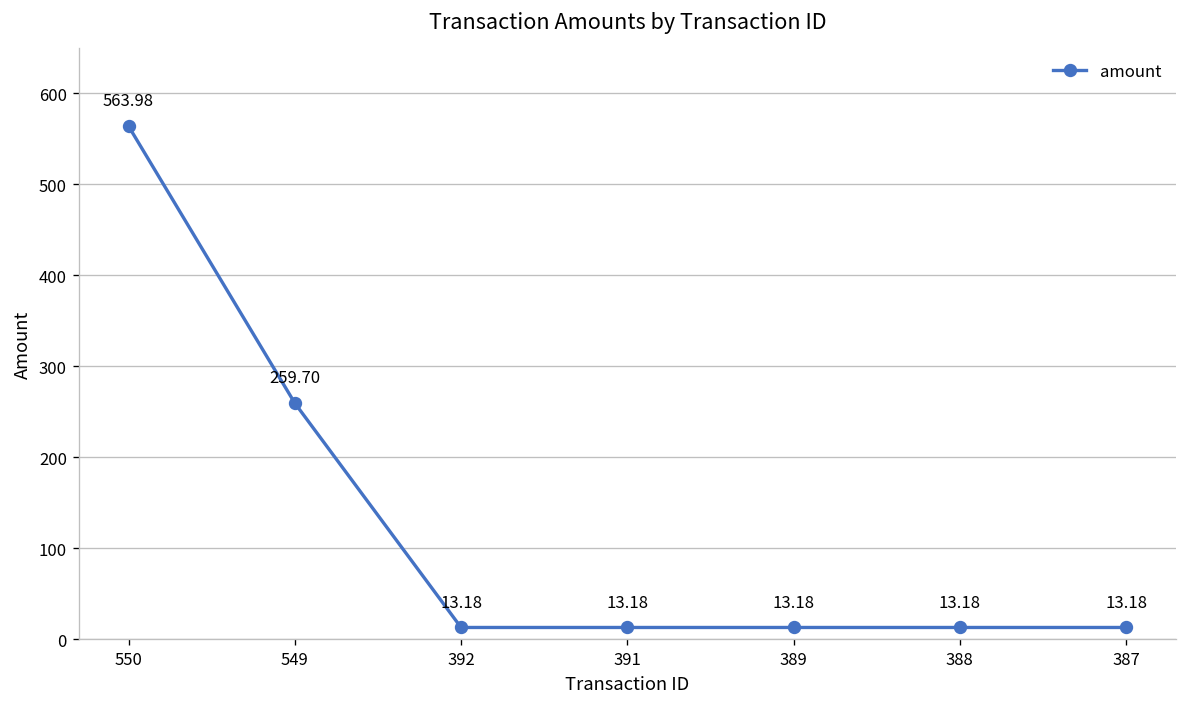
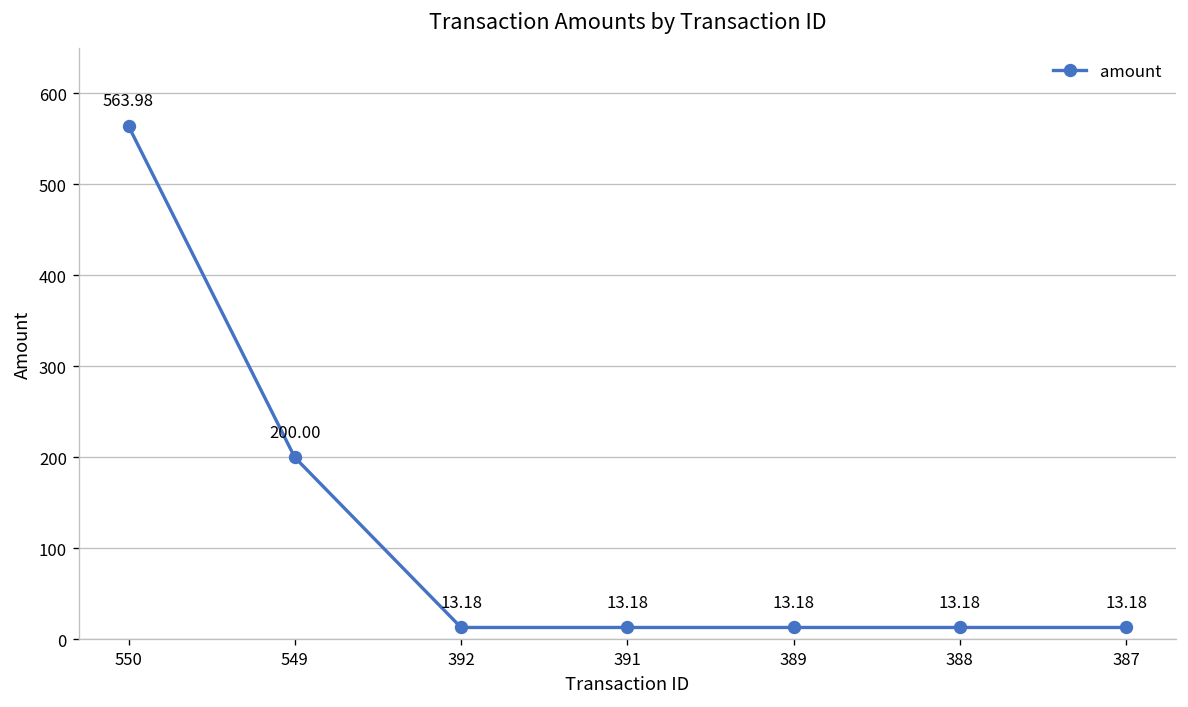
549: 259.70 -> 200.00
